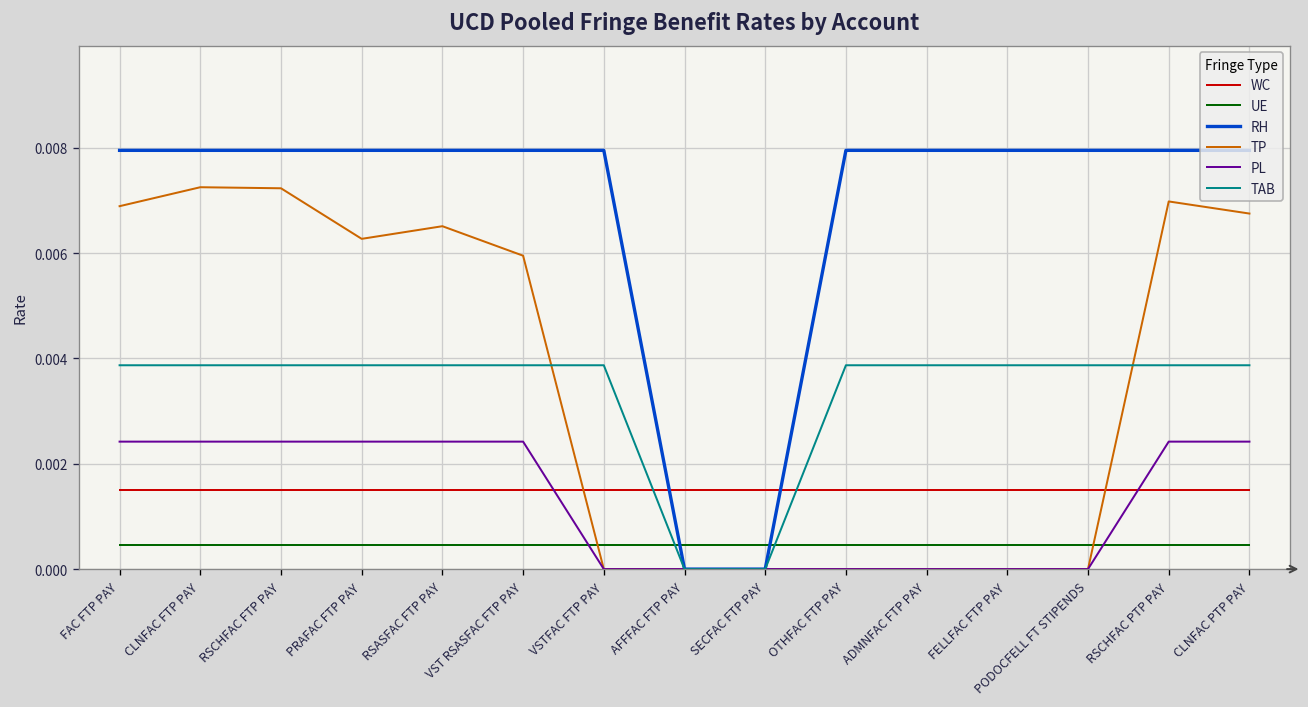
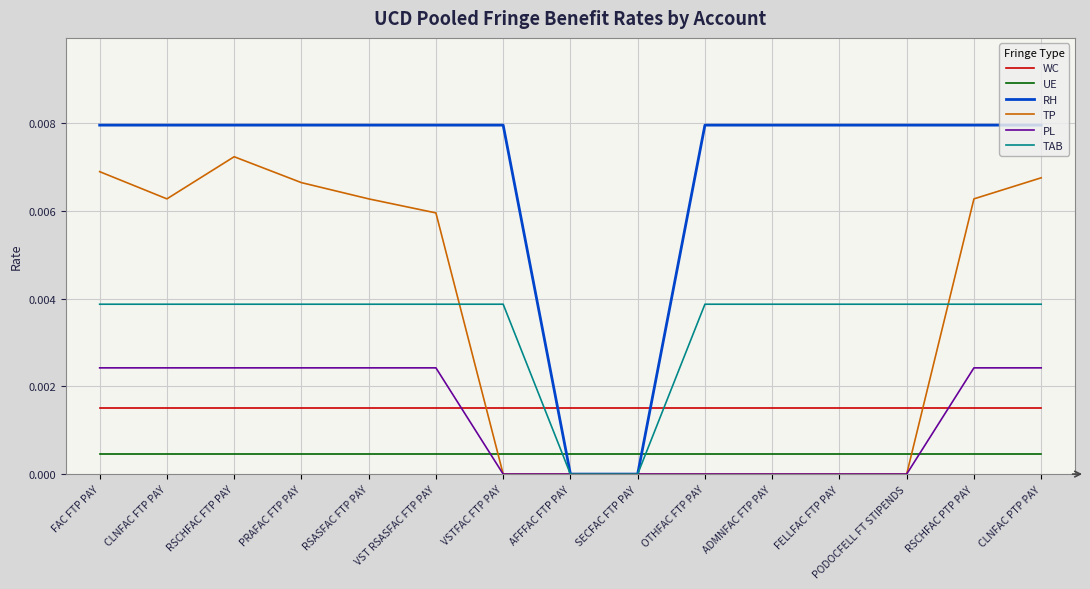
TP, CLNFAC FTP PAY: 0.0073 -> 0.0063
TP, PRAFAC FTP PAY: 0.0063 -> 0.0066
TP, RSASFAC FTP PAY: 0.0065 -> 0.0063
TP, RSCHFAC PTP PAY: 0.0070 -> 0.0063
